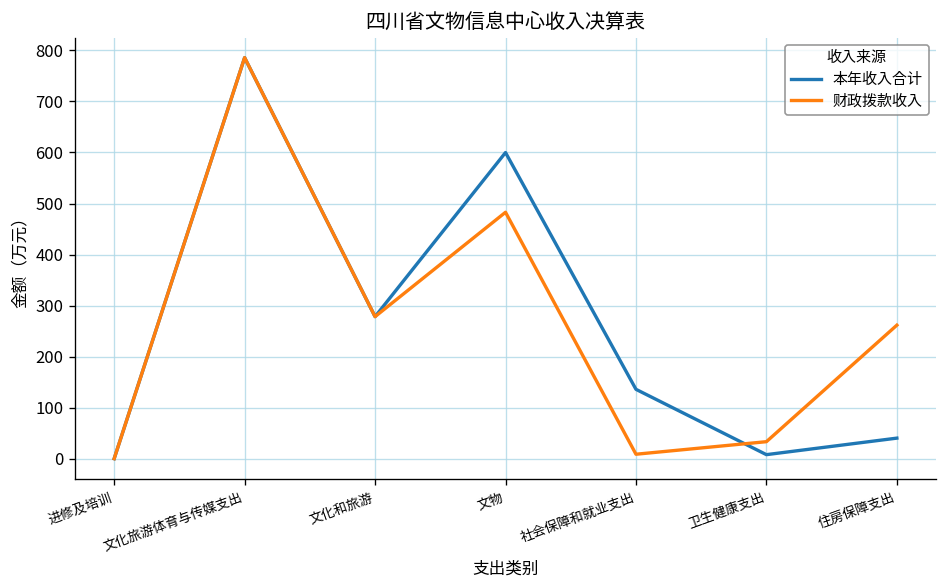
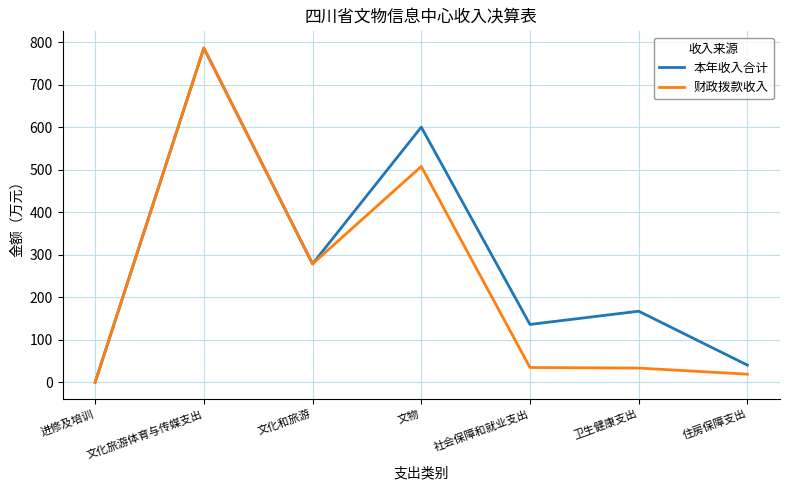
财政拨款收入, 文物: 480 -> 510
财政拨款收入, 社会保障和就业支出: 10 -> 30
本年收入合计, 卫生健康支出: 10 -> 170
财政拨款收入, 住房保障支出: 260 -> 20
